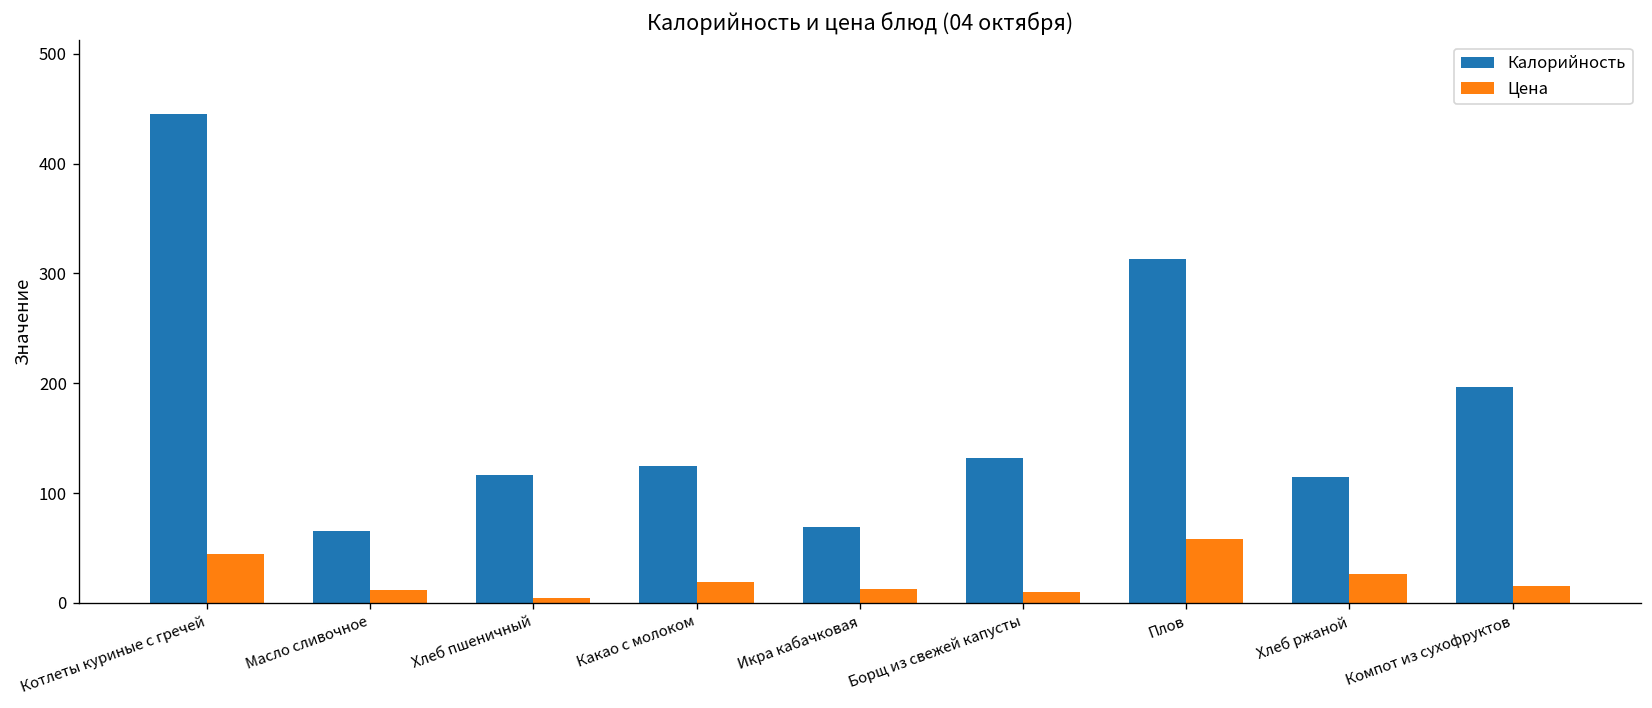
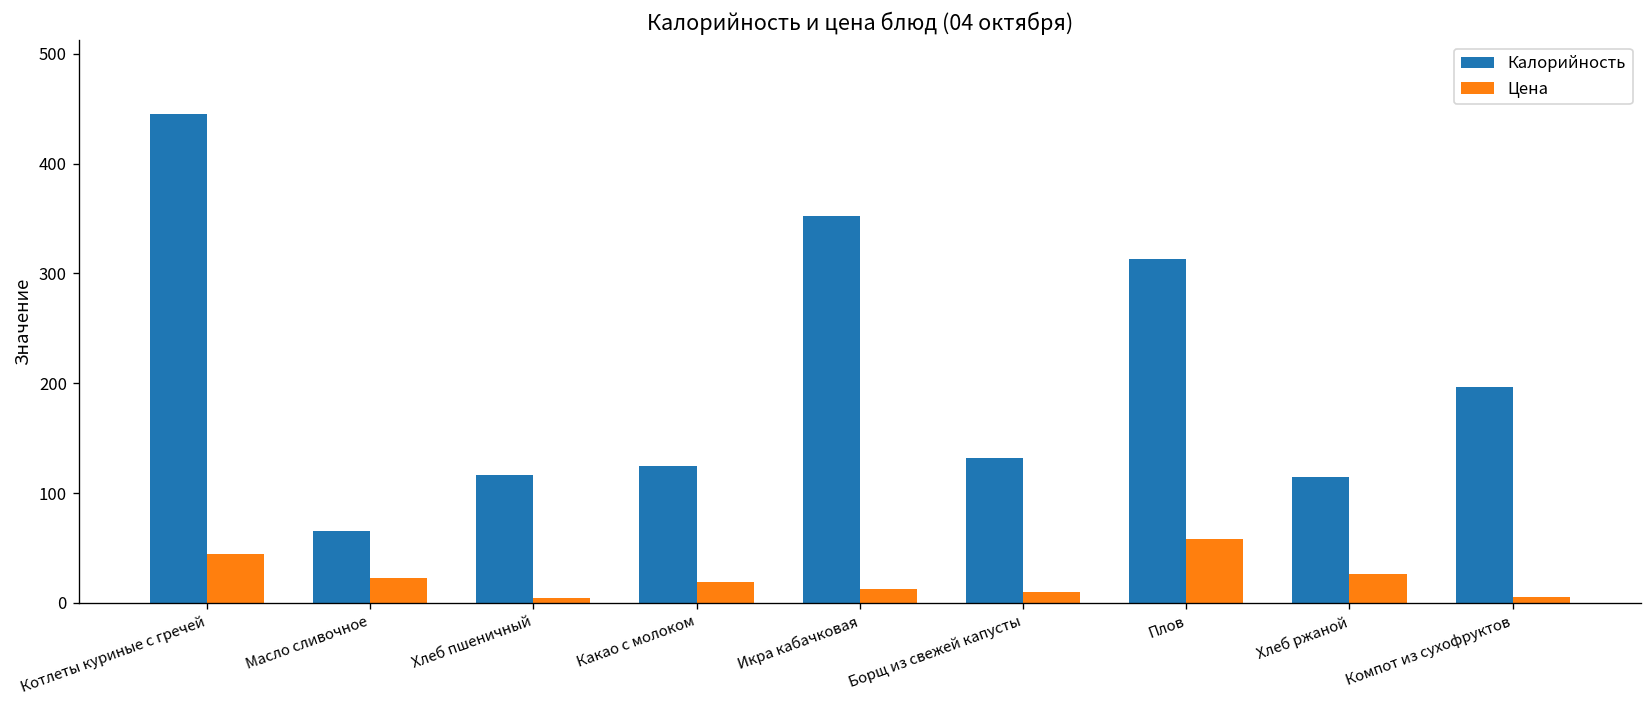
Цена, Масло сливочное: 10 -> 20
Калорийность, Икра кабачковая: 70 -> 350
Цена, Компот из сухофруктов: 20 -> 10
